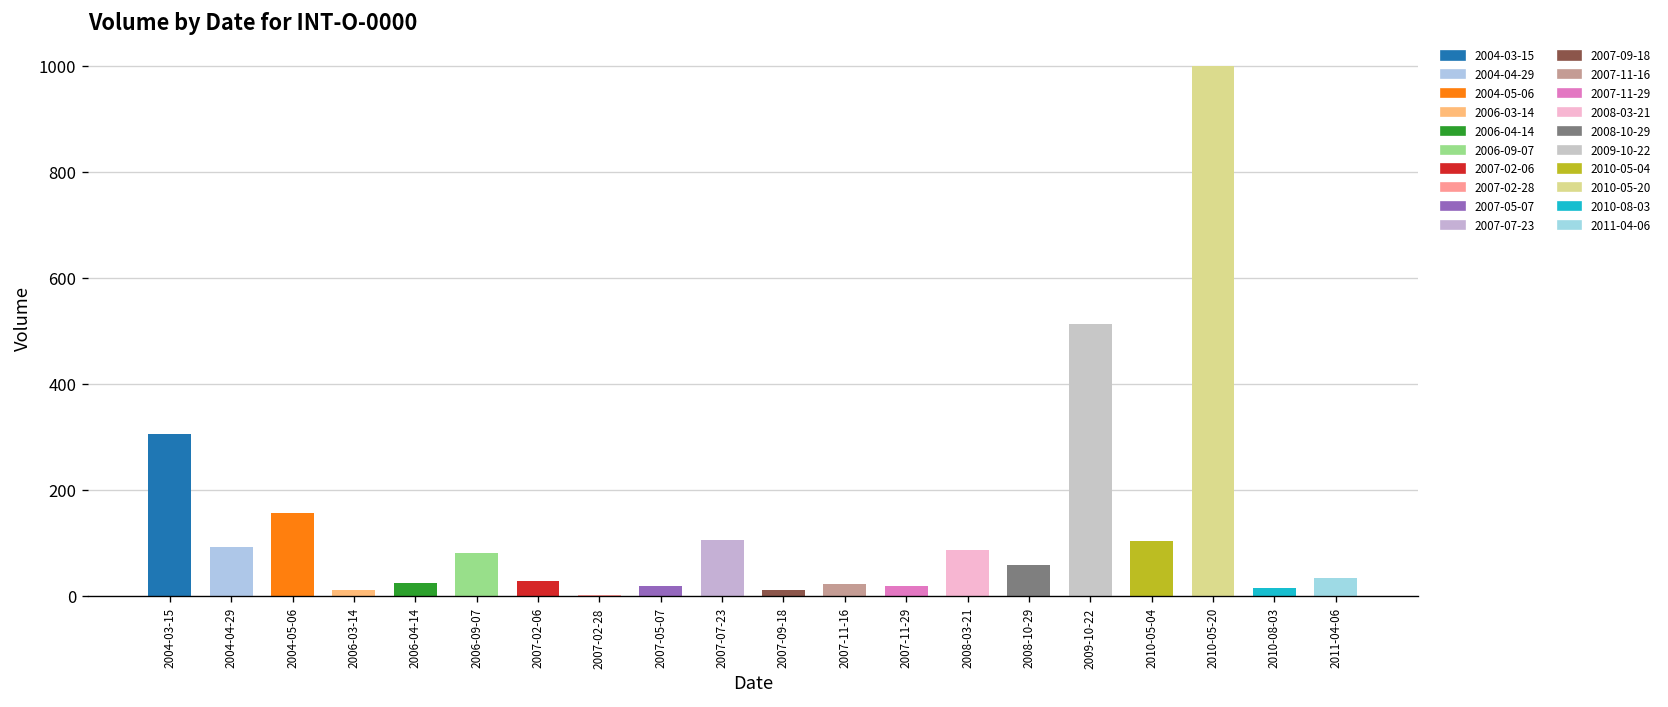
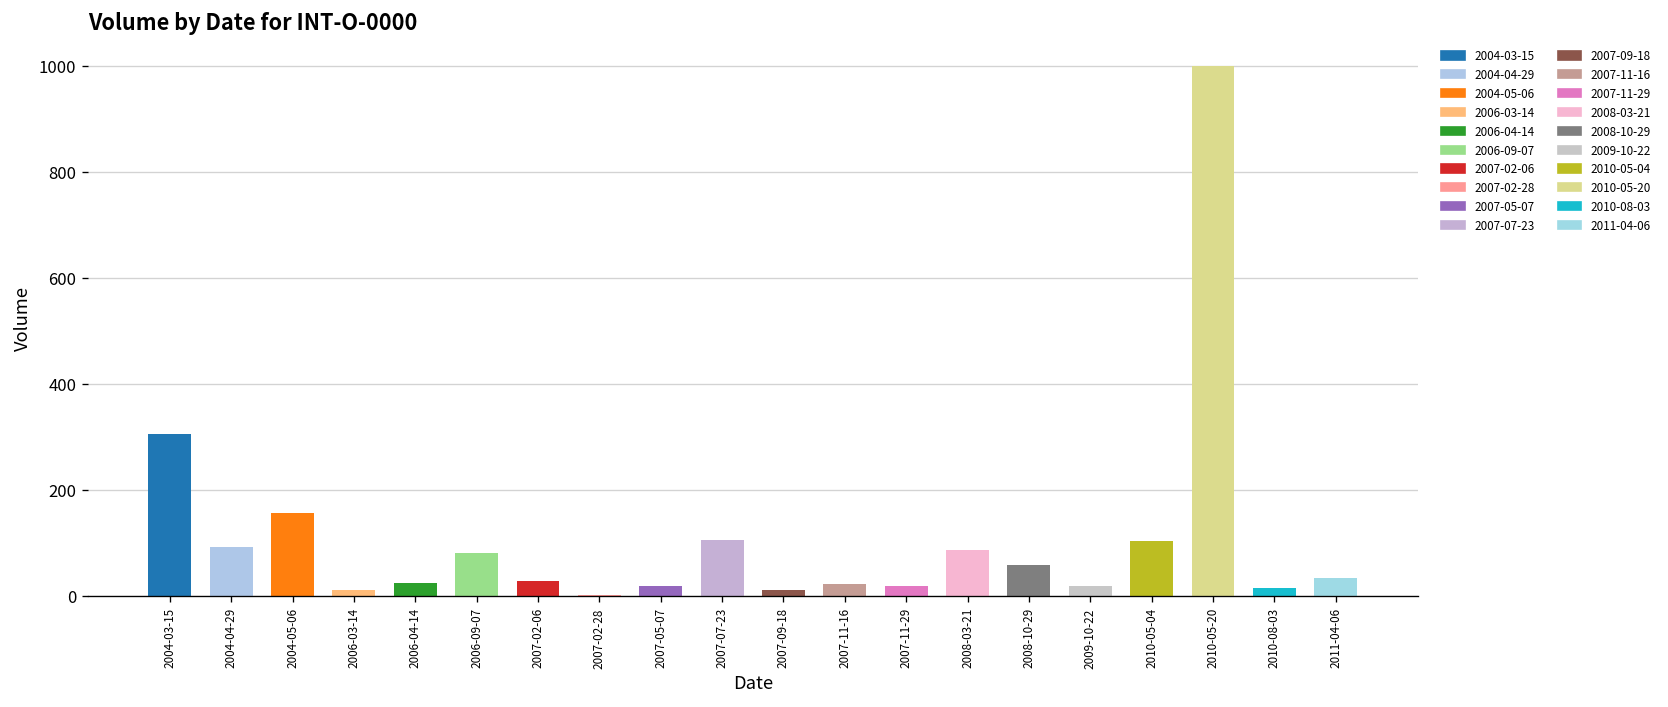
2009-10-22: 510 -> 20
